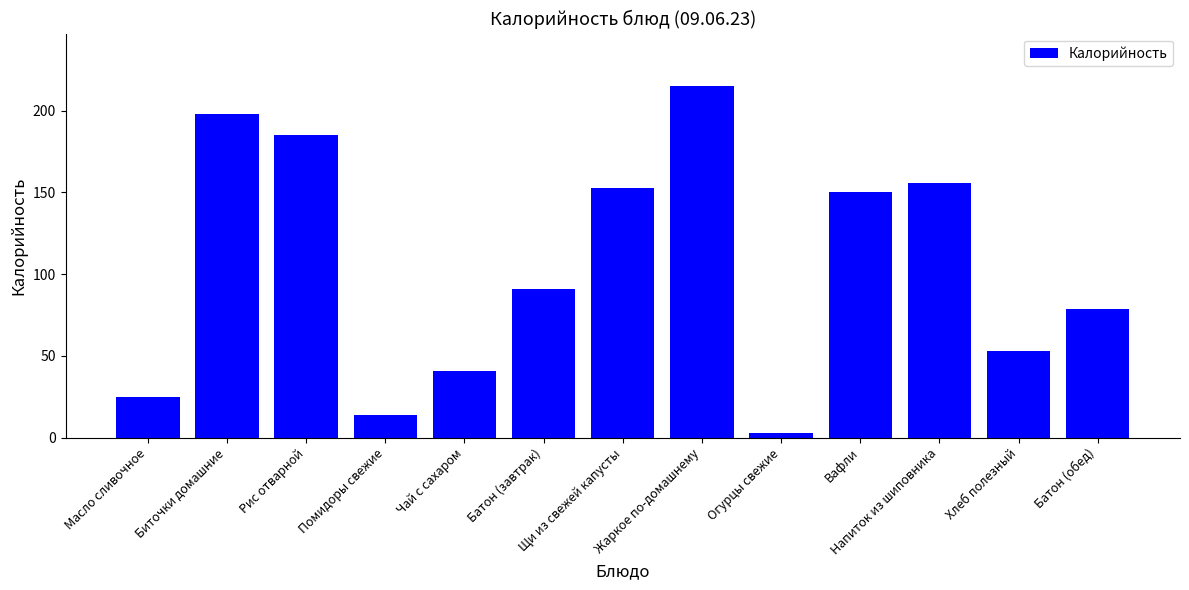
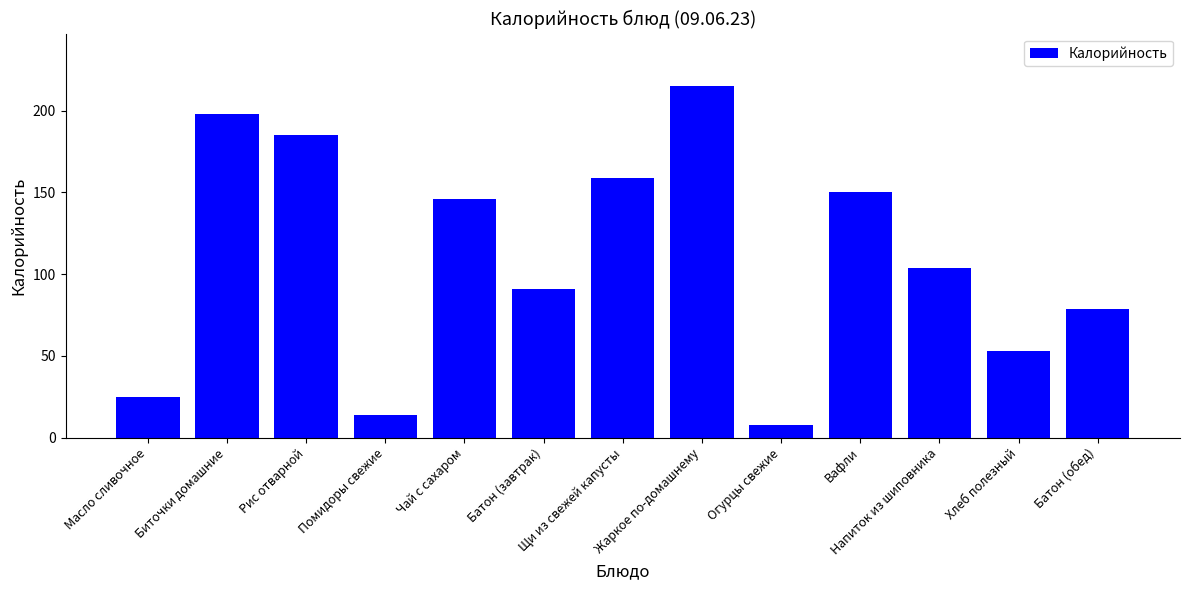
Чай с сахаром: 41 -> 146
Щи из свежей капусты: 153 -> 159
Огурцы свежие: 3 -> 8
Напиток из шиповника: 156 -> 104
